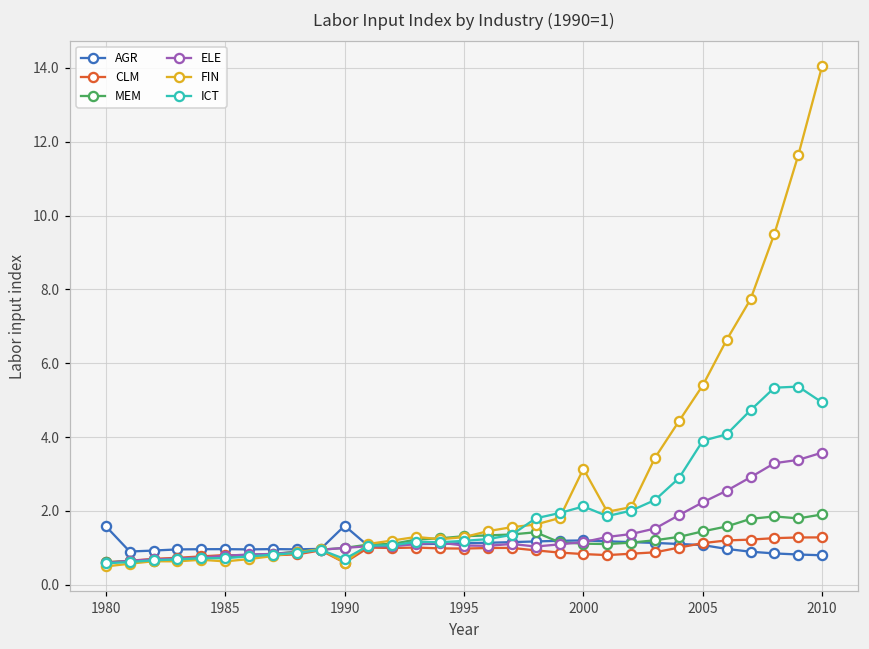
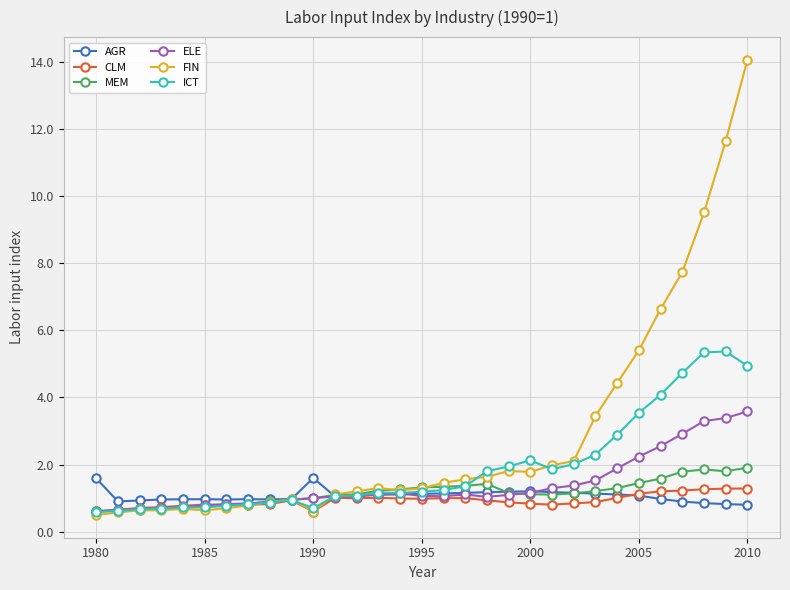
FIN, 2000: 3.1 -> 1.8
ICT, 2005: 3.9 -> 3.5
